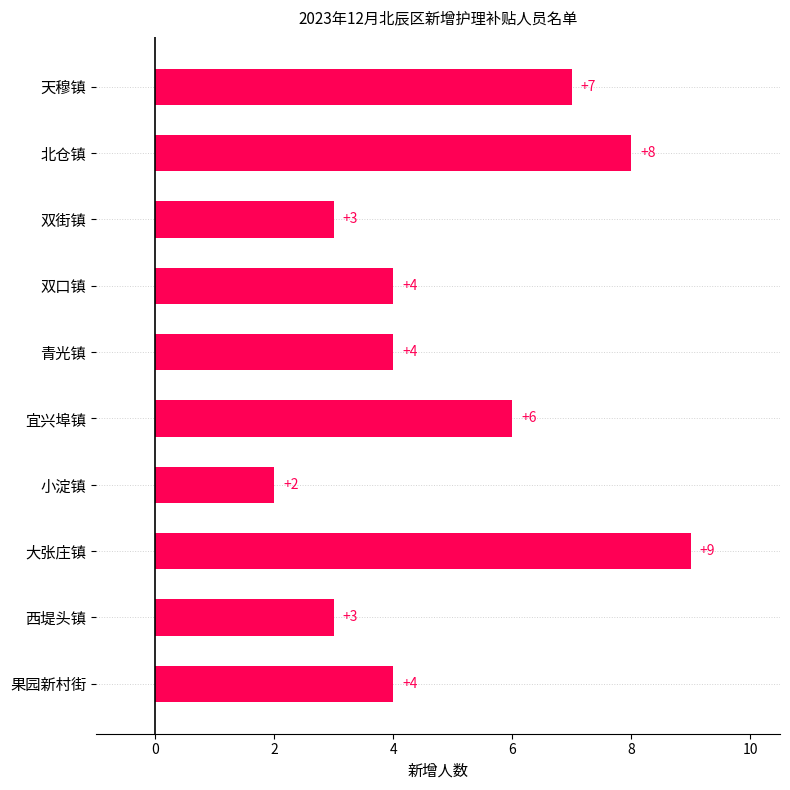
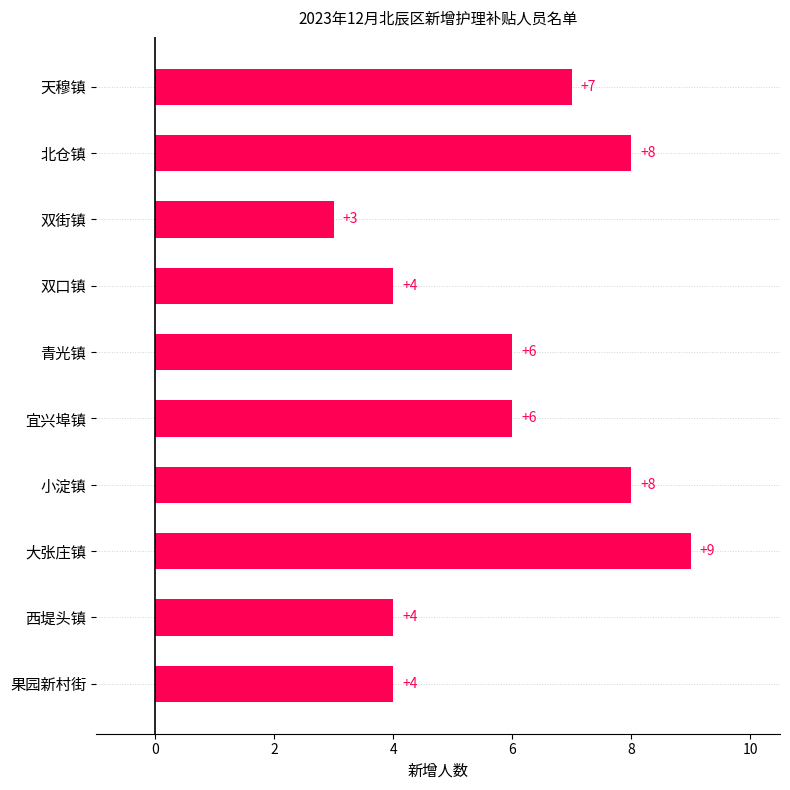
青光镇: +4 -> +6
小淀镇: +2 -> +8
西堤头镇: +3 -> +4
